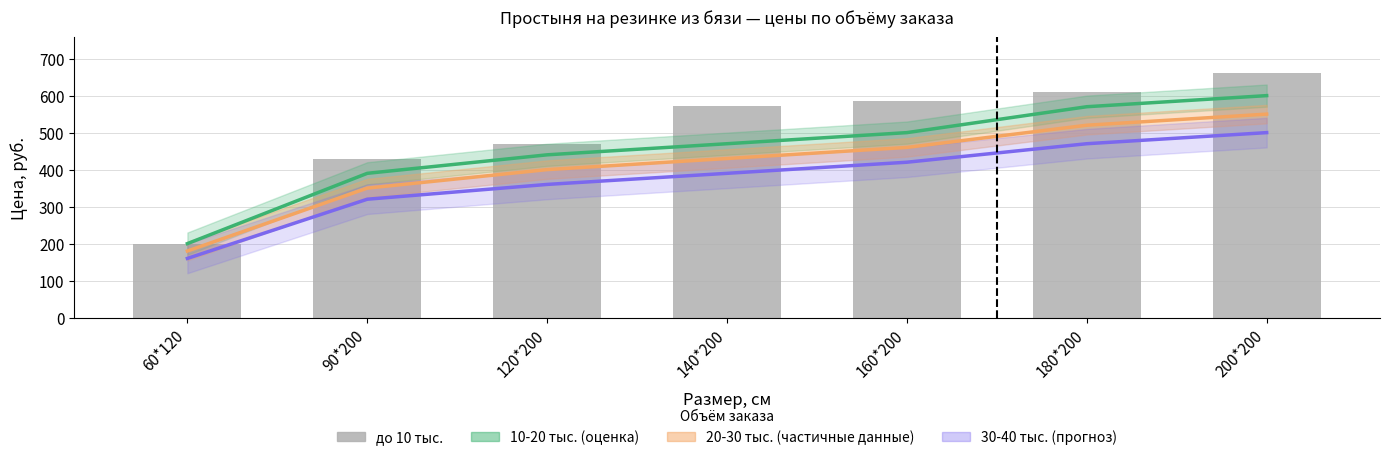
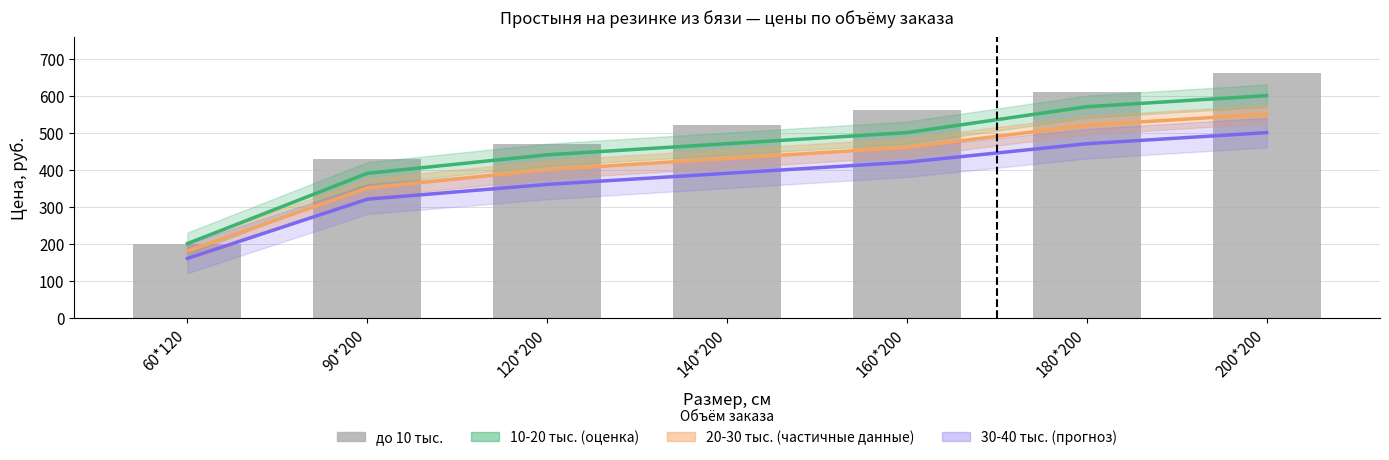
до 10 тыс., 140*200: 570 -> 520
до 10 тыс., 160*200: 590 -> 560
